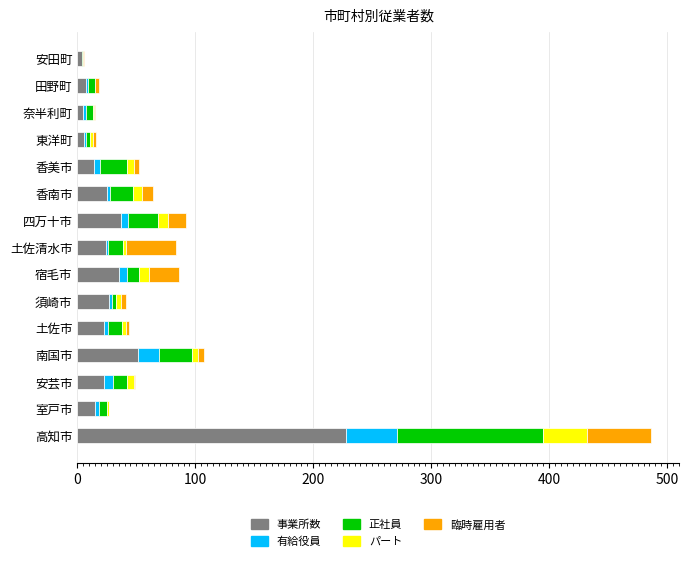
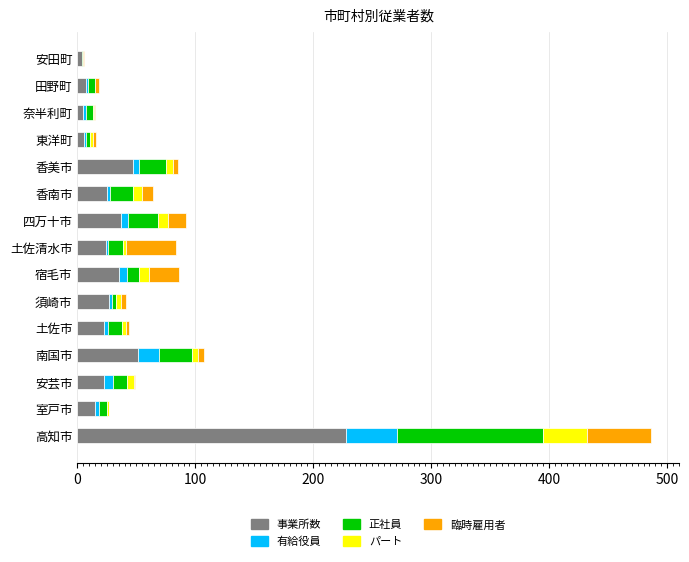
事業所数, 香美市: 14 -> 47
